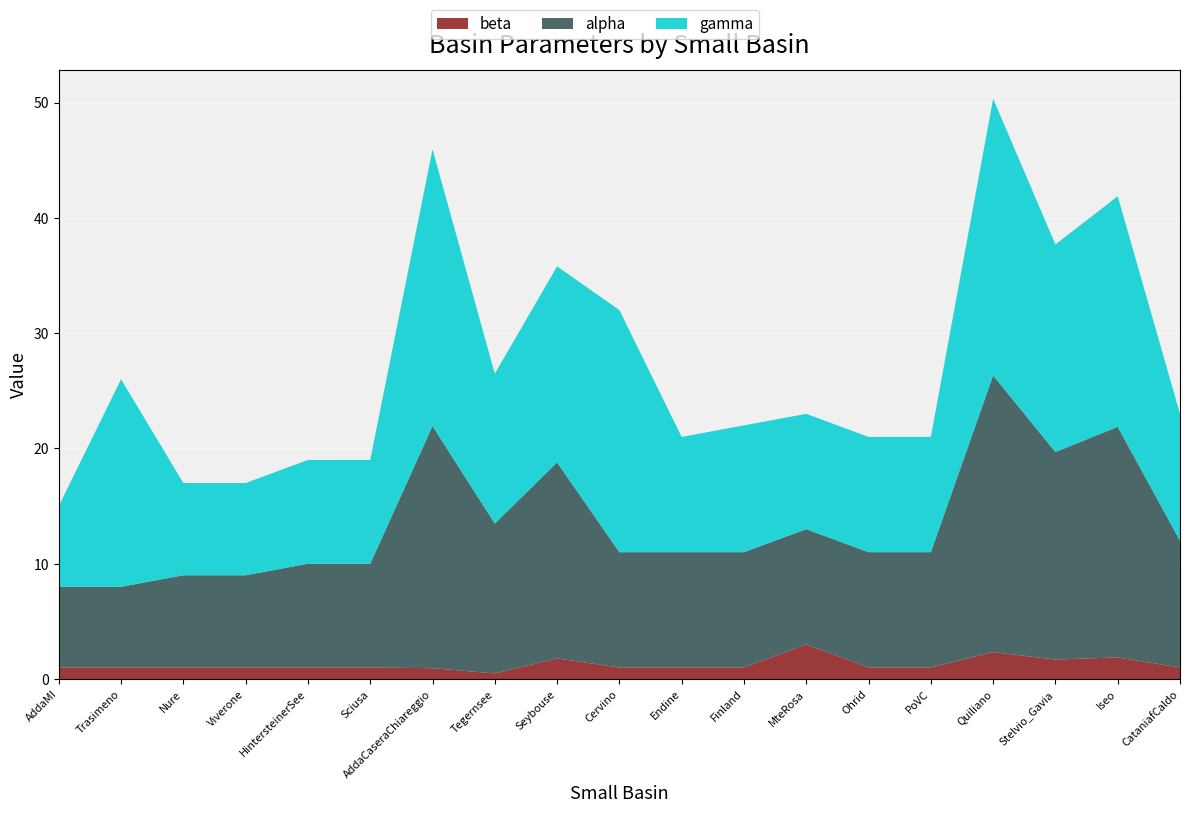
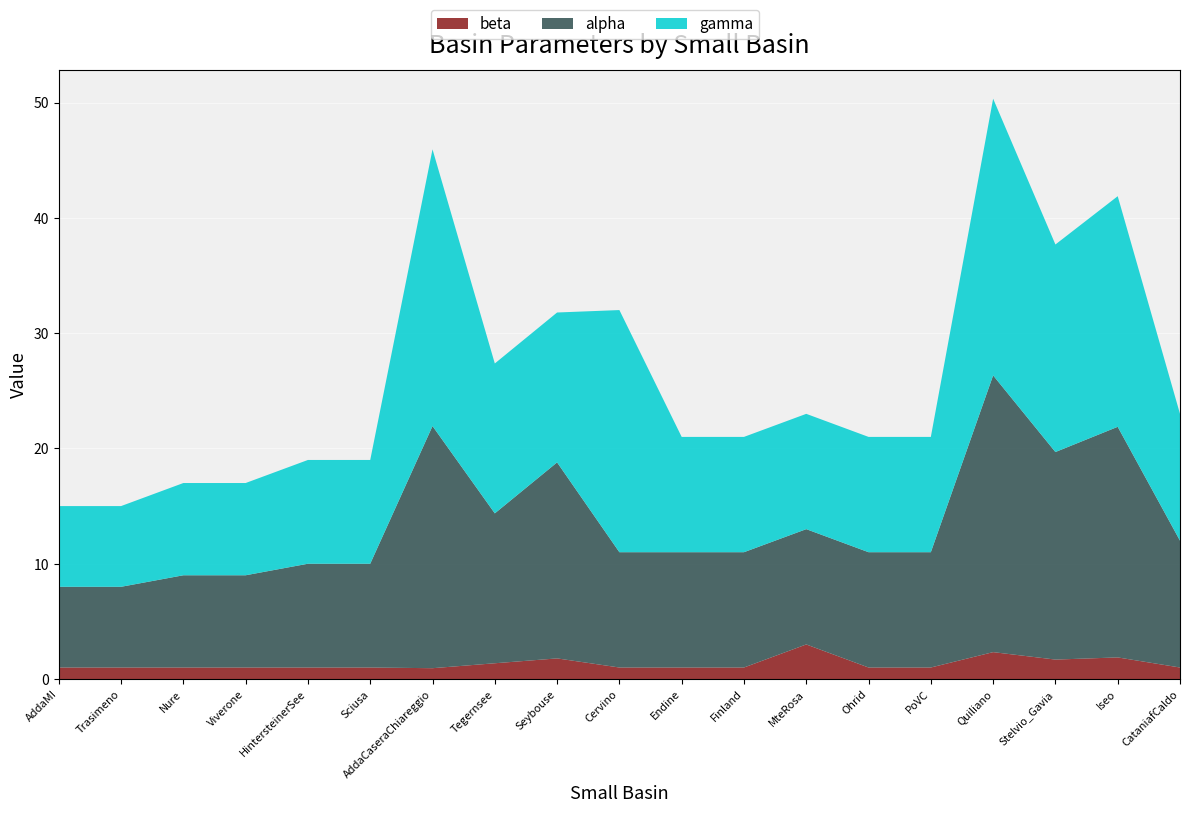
gamma, Trasimeno: 18 -> 7
beta, Tegernsee: 0.5 -> 1.4
gamma, Seybouse: 17 -> 13
gamma, Finland: 11 -> 10
